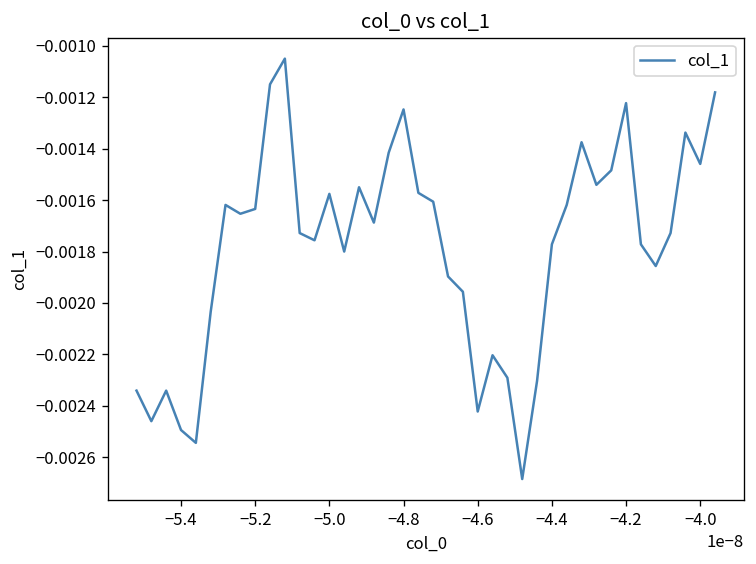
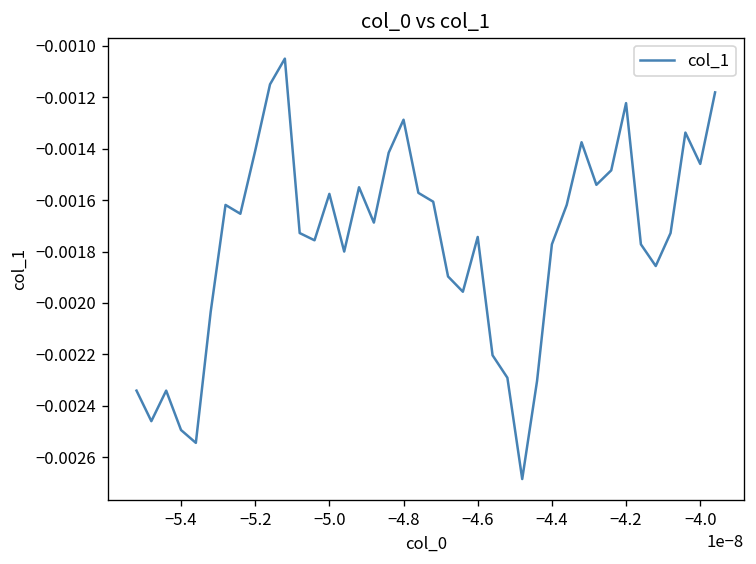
−5.2: -0.00163 -> -0.00141
−4.8: -0.00125 -> -0.00129
−4.6: -0.00242 -> -0.00174
